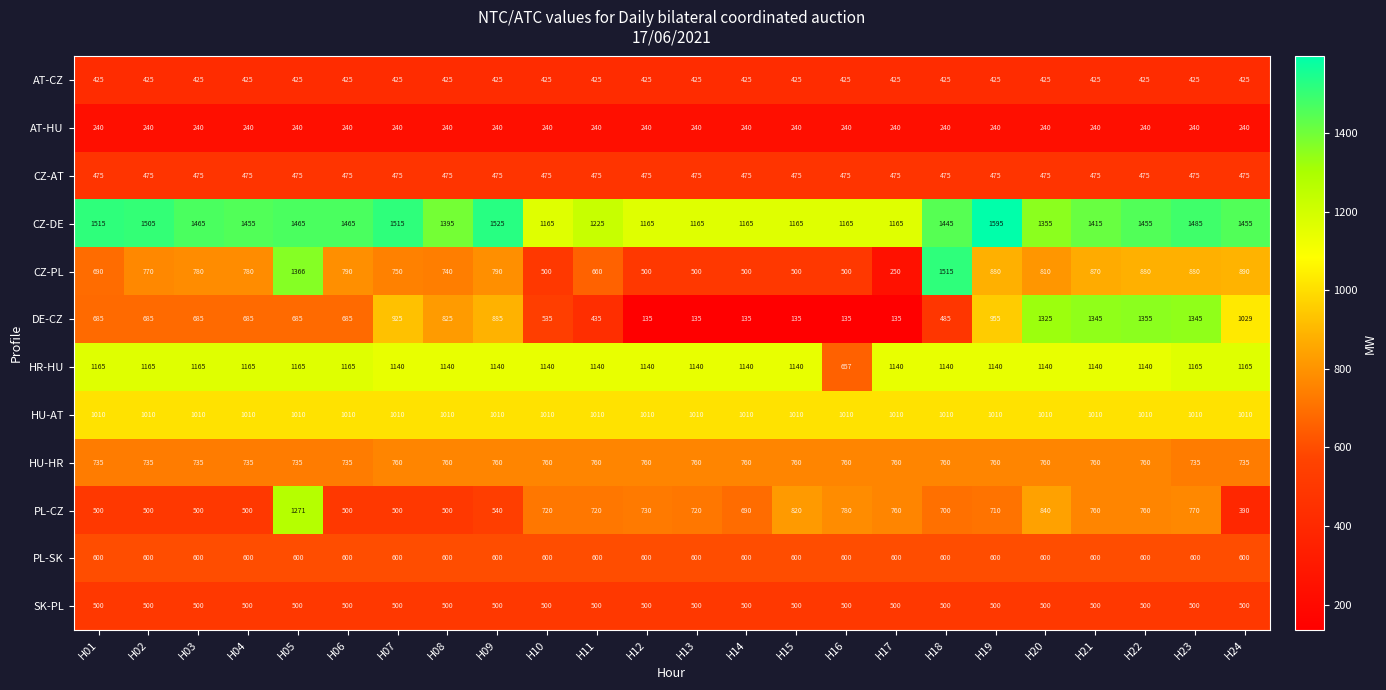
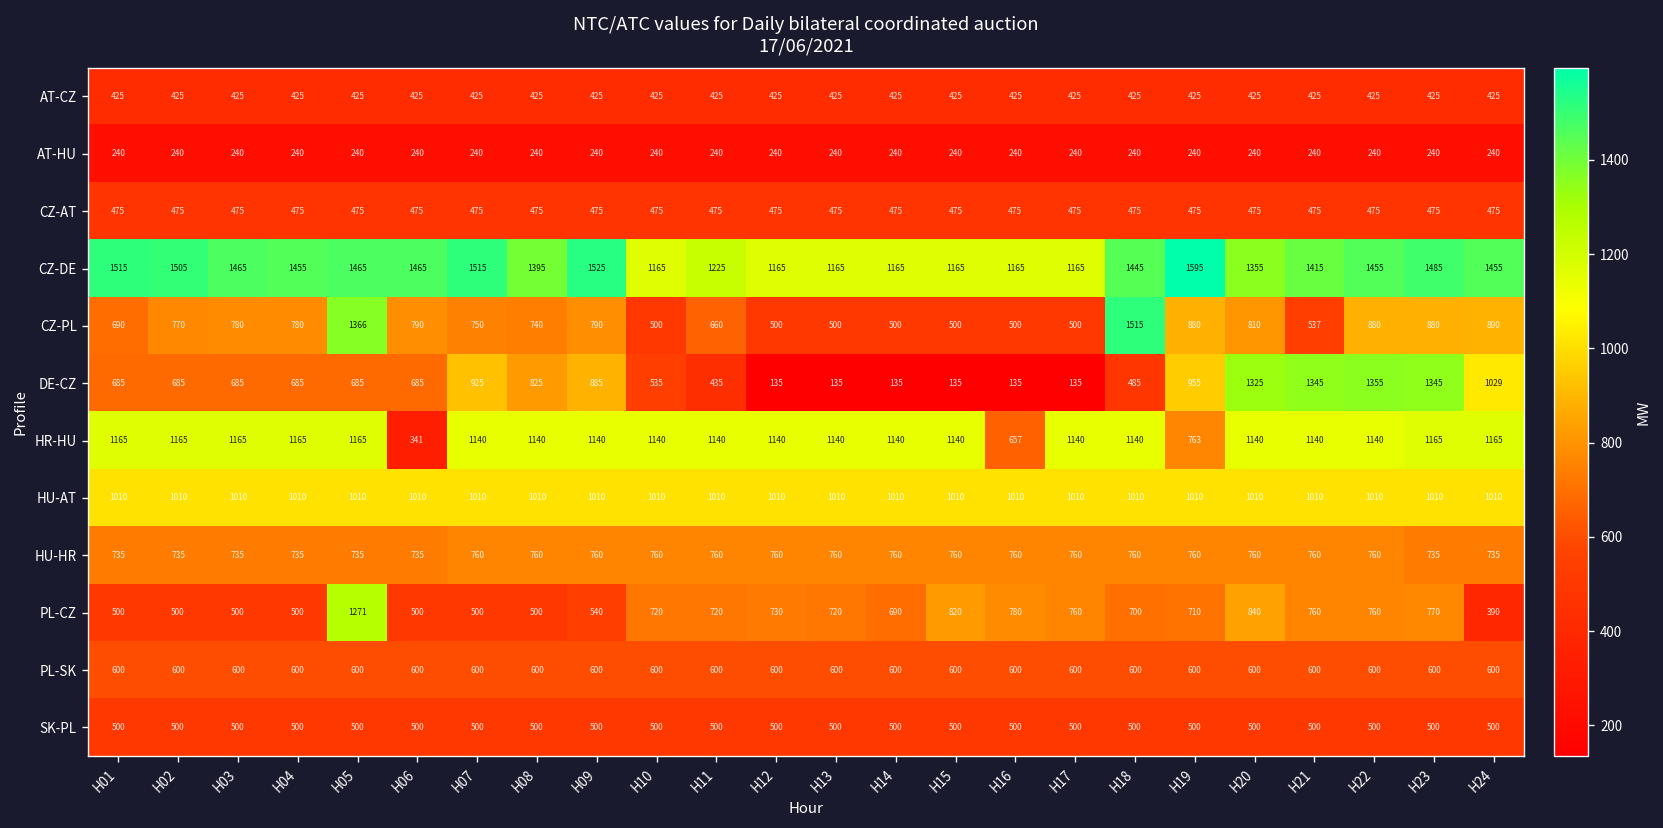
CZ-PL, H17: 250 -> 500
CZ-PL, H21: 870 -> 537
HR-HU, H06: 1165 -> 341
HR-HU, H19: 1140 -> 763
